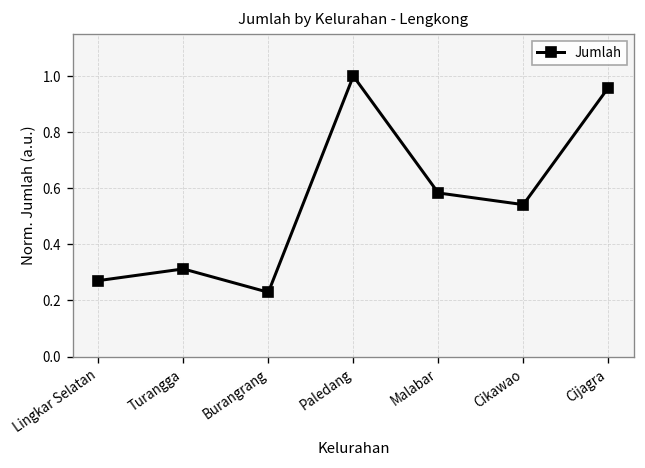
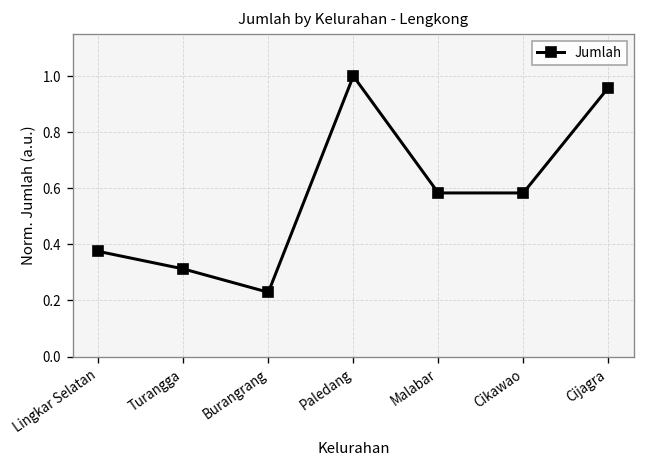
Lingkar Selatan: 0.27 -> 0.38
Cikawao: 0.54 -> 0.58
